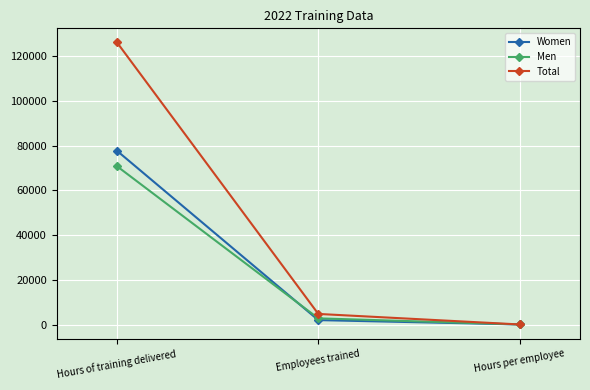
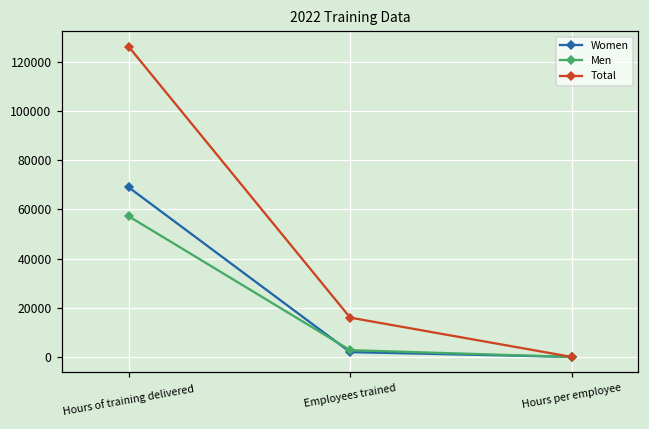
Women, Hours of training delivered: 78000 -> 69000
Men, Hours of training delivered: 71000 -> 57000
Total, Employees trained: 5000 -> 16000
